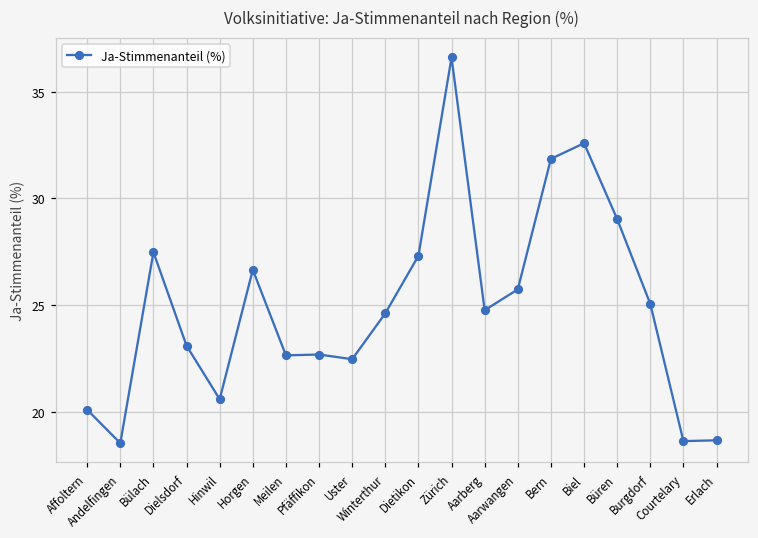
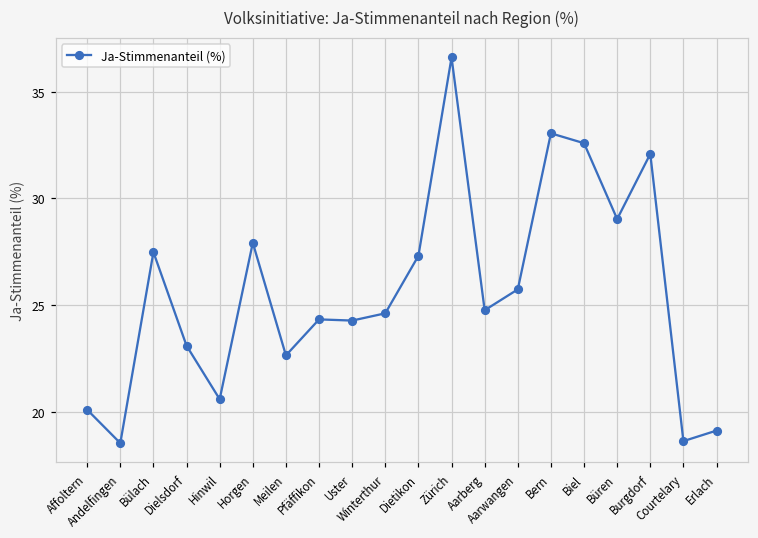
Horgen: 26.7 -> 27.9
Pfäffikon: 22.7 -> 24.3
Uster: 22.5 -> 24.3
Bern: 31.9 -> 33.0
Burgdorf: 25.1 -> 32.1
Erlach: 18.7 -> 19.1
